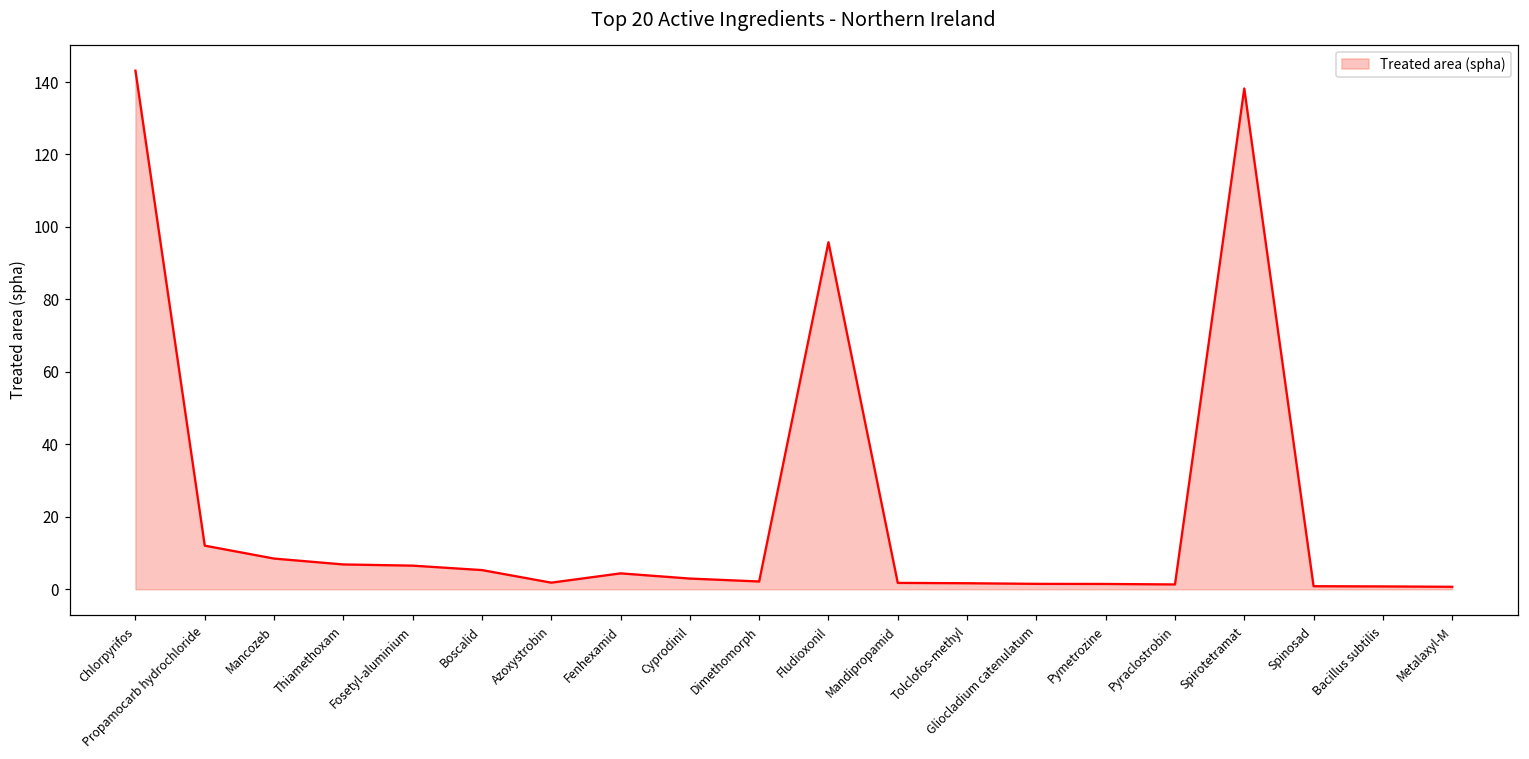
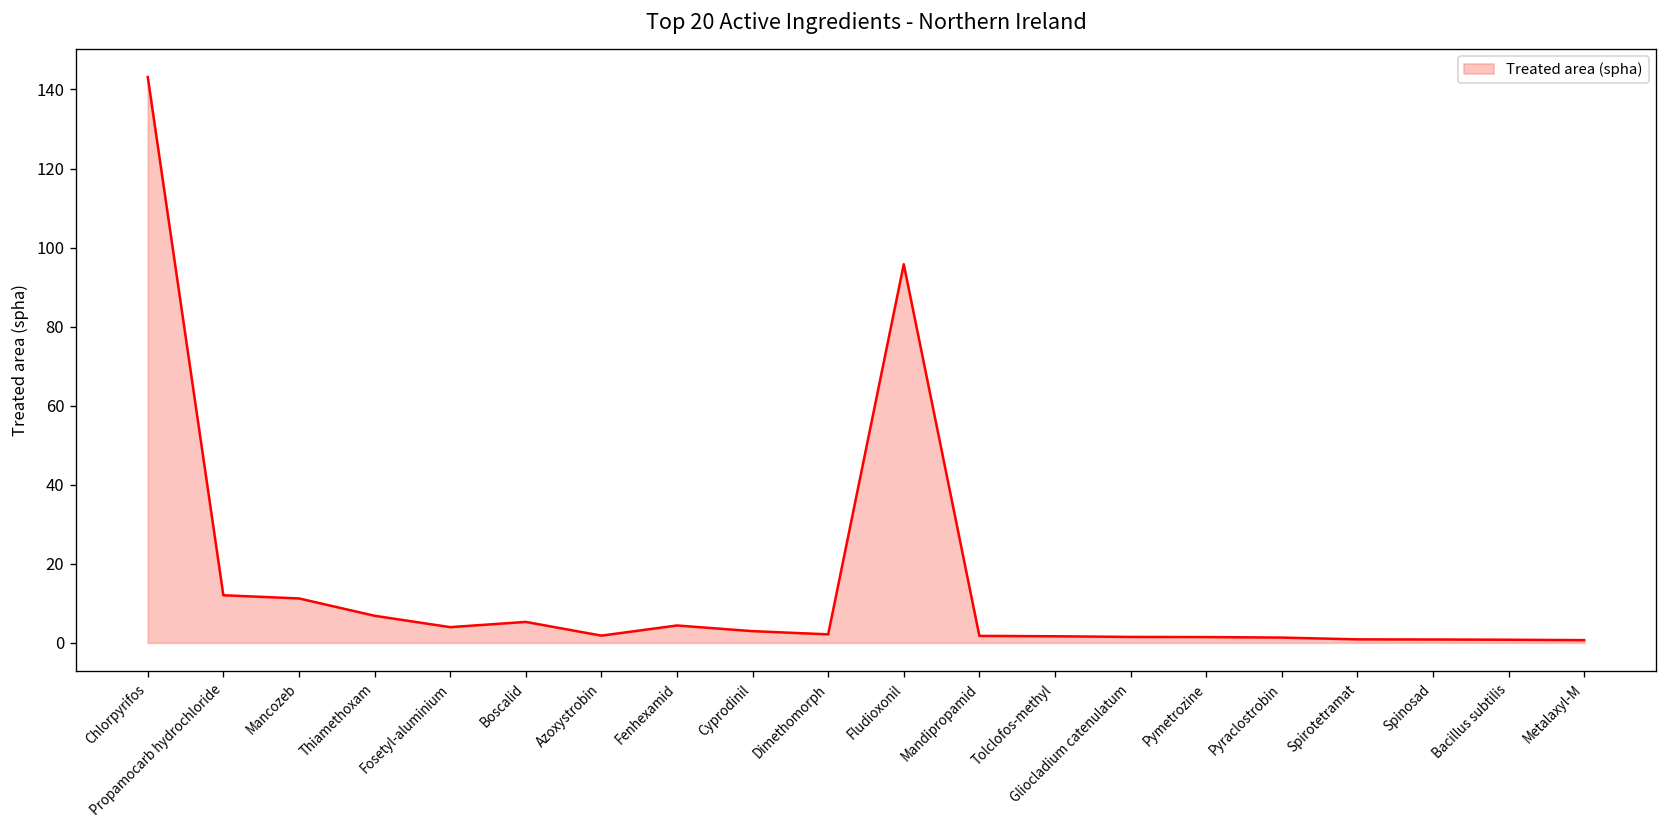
Mancozeb: 8 -> 11
Fosetyl-aluminium: 7 -> 4
Spirotetramat: 138 -> 1
